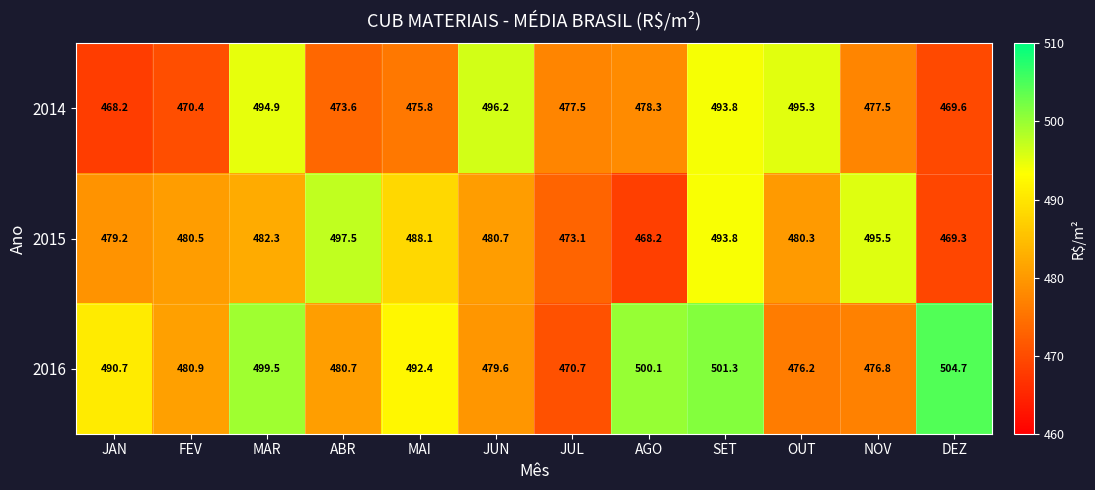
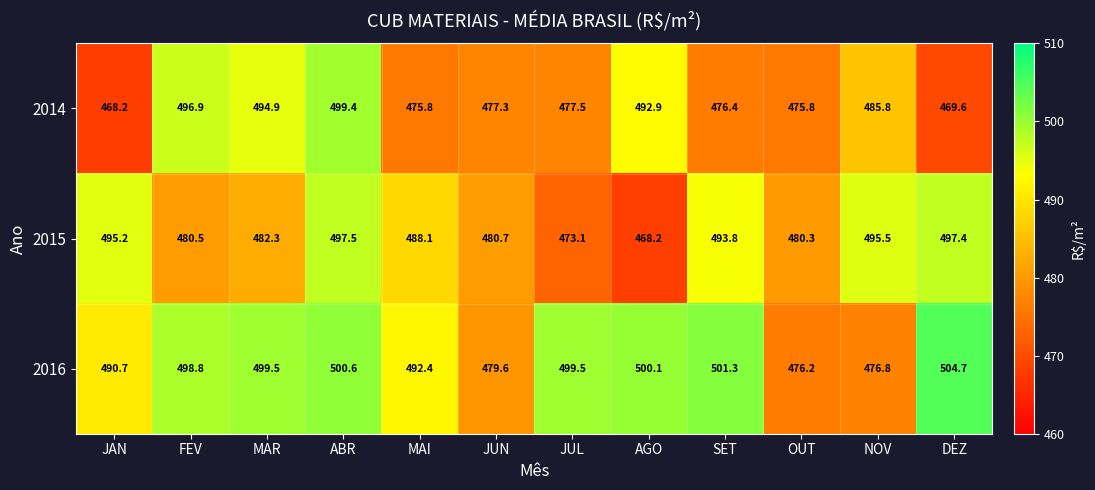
2014, FEV: 470.4 -> 496.9
2014, ABR: 473.6 -> 499.4
2014, JUN: 496.2 -> 477.3
2014, AGO: 478.3 -> 492.9
2014, SET: 493.8 -> 476.4
2014, OUT: 495.3 -> 475.8
2014, NOV: 477.5 -> 485.8
2015, JAN: 479.2 -> 495.2
2015, DEZ: 469.3 -> 497.4
2016, FEV: 480.9 -> 498.8
2016, ABR: 480.7 -> 500.6
2016, JUL: 470.7 -> 499.5
